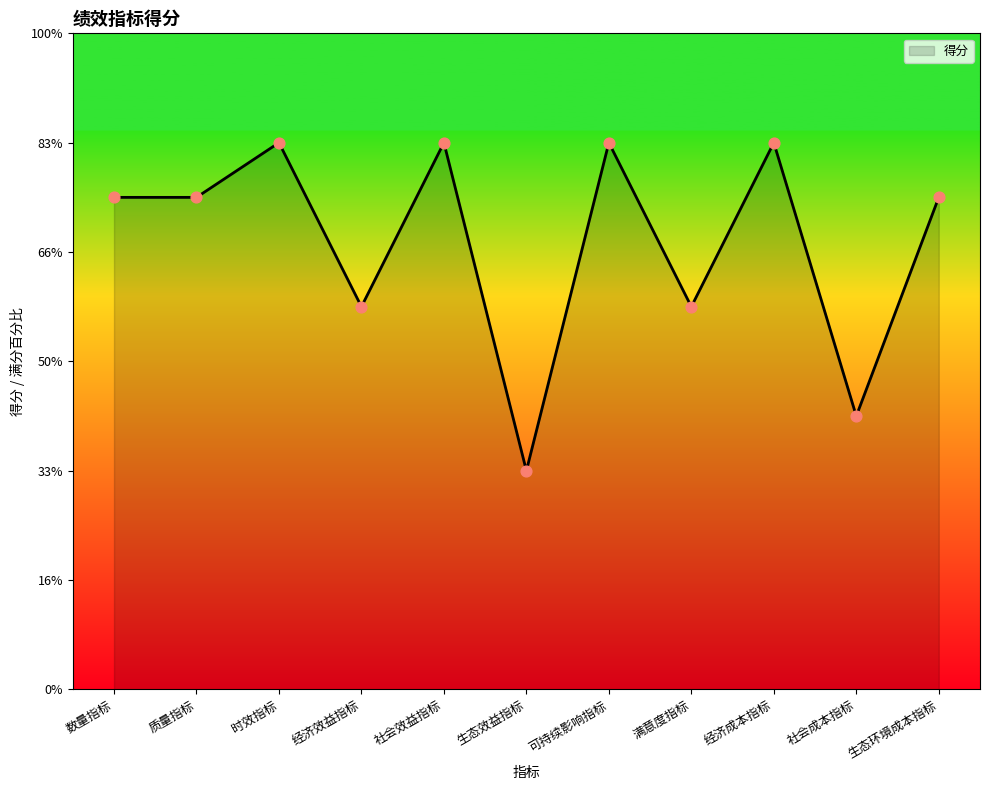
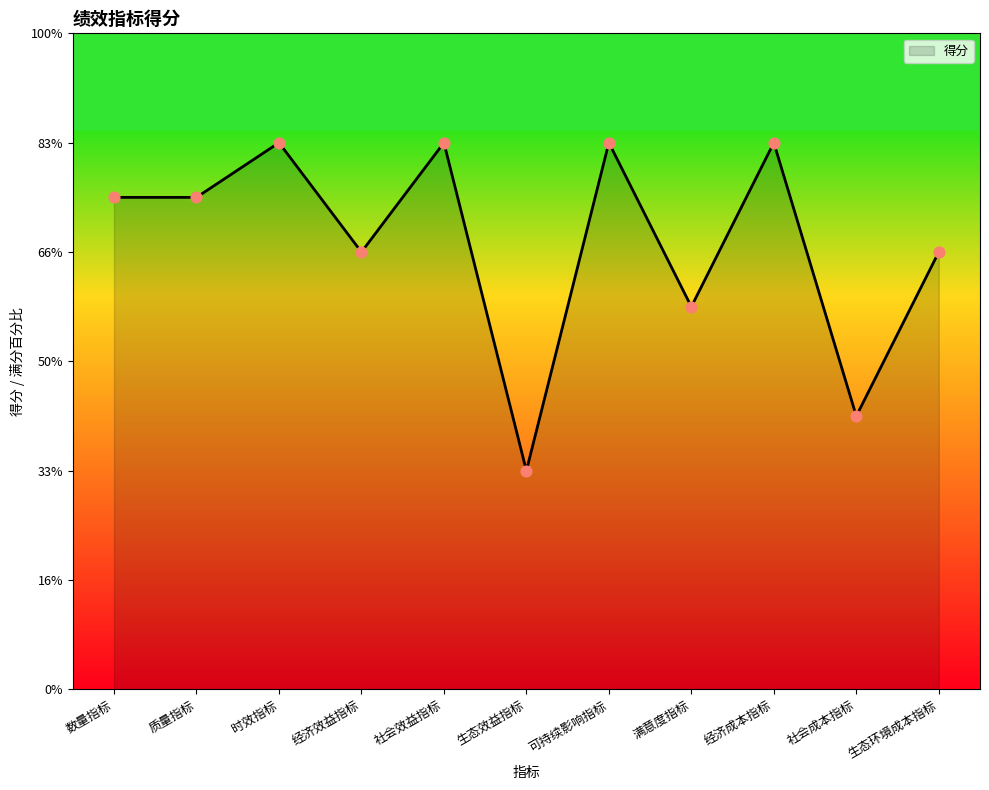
经济效益指标: 58% -> 67%
生态环境成本指标: 75% -> 67%
